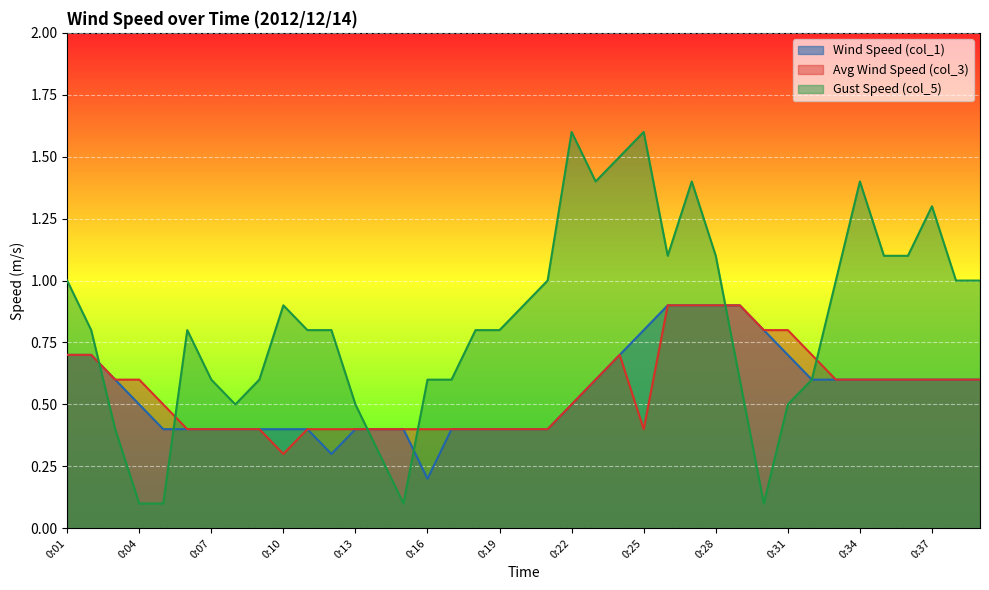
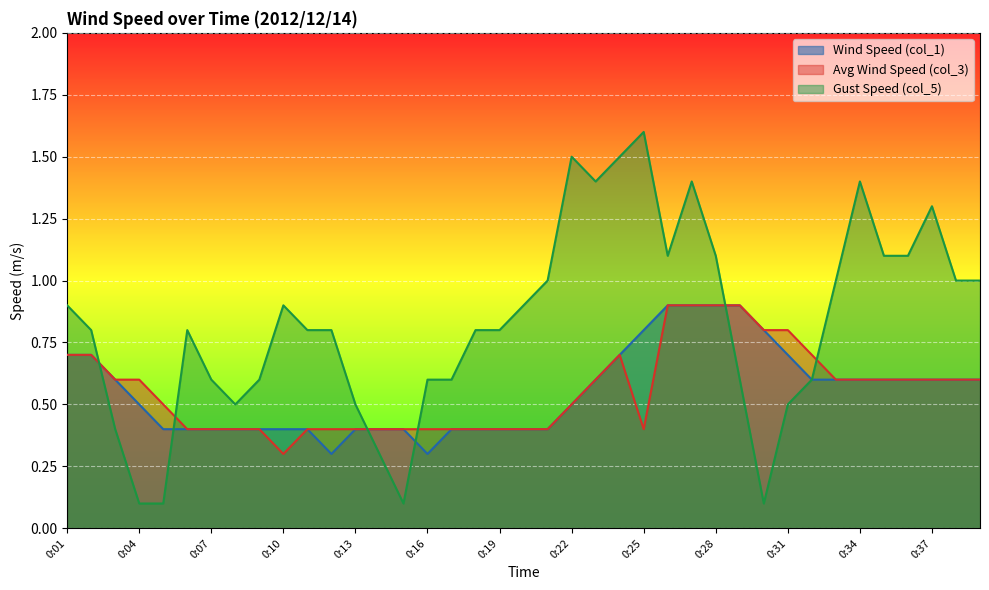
Gust Speed (col_5), 0:01: 1.0 -> 0.9
Wind Speed (col_1), 0:16: 0.2 -> 0.3
Gust Speed (col_5), 0:22: 1.6 -> 1.5
